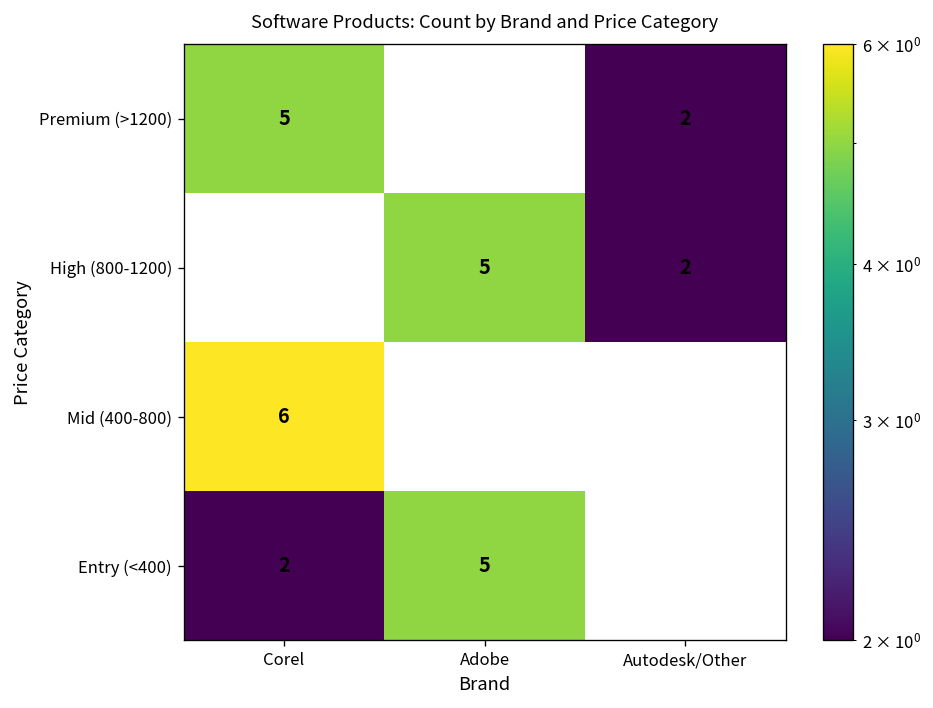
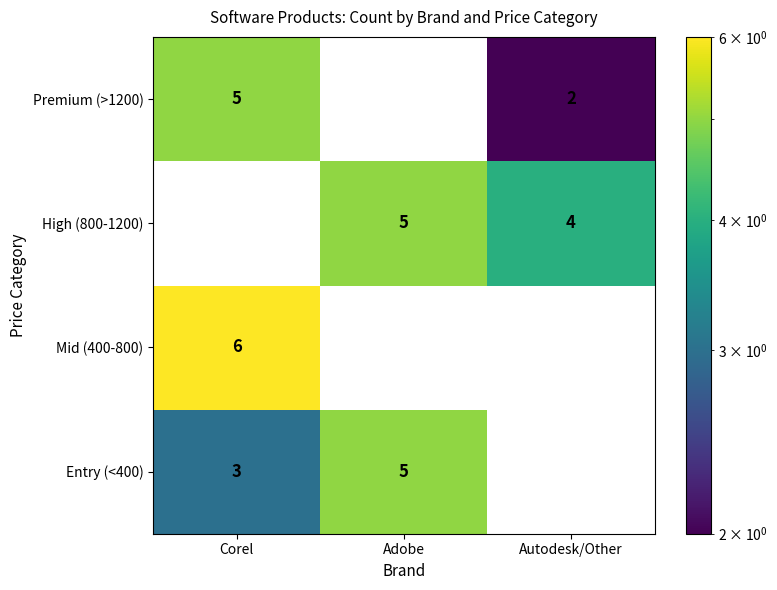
High (800-1200), Autodesk/Other: 2 -> 4
Entry (<400), Corel: 2 -> 3
